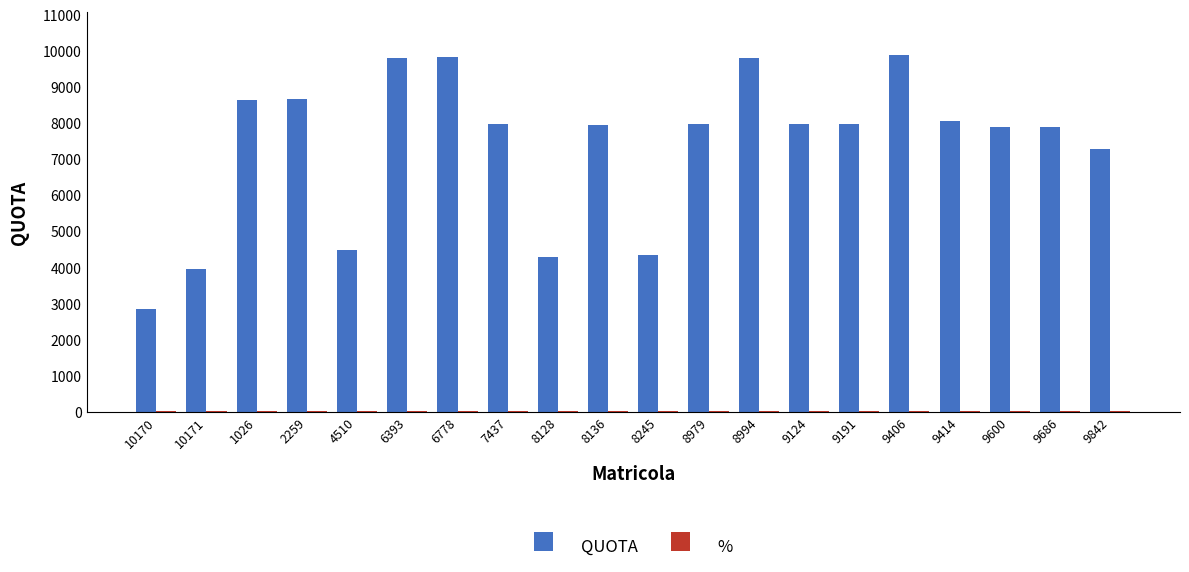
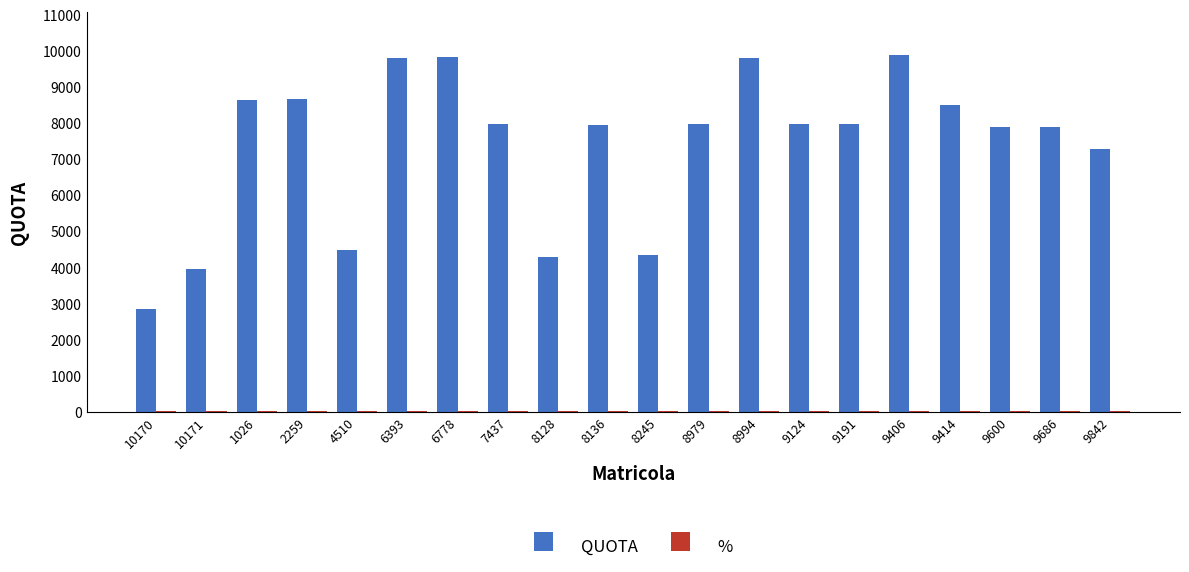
QUOTA, 9414: 8100 -> 8500
